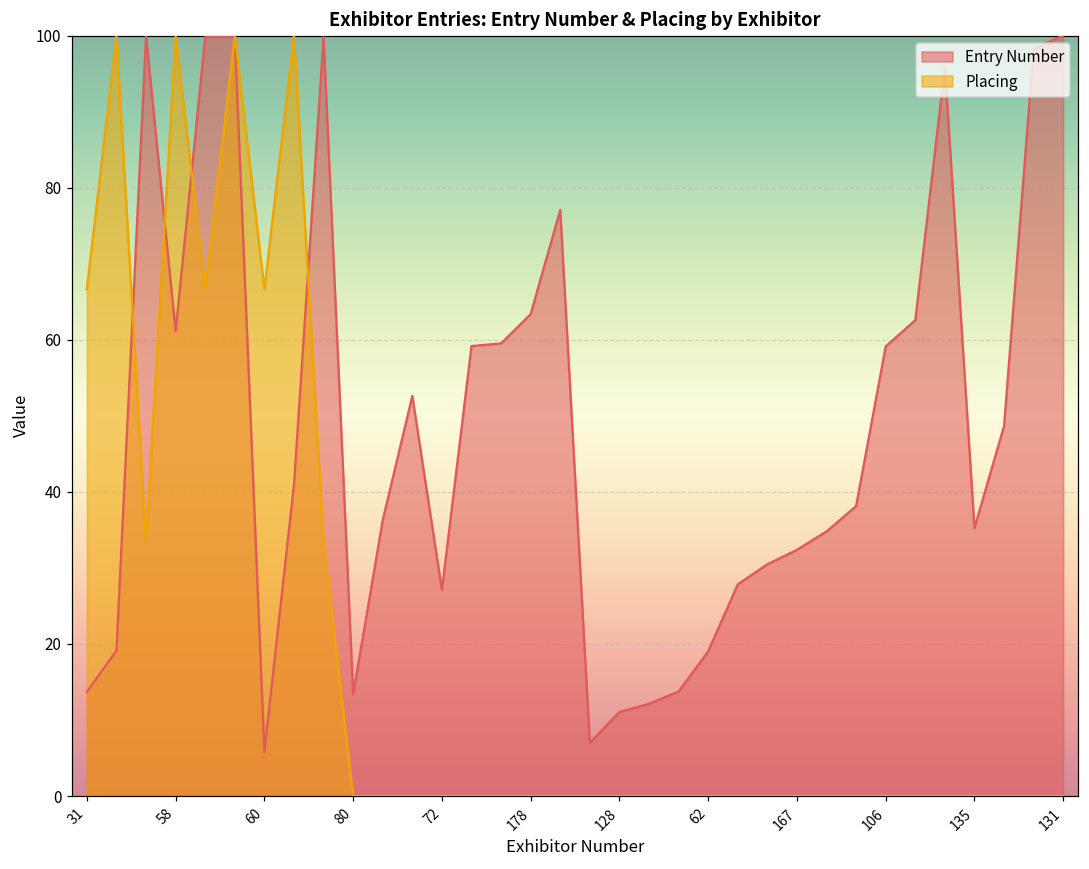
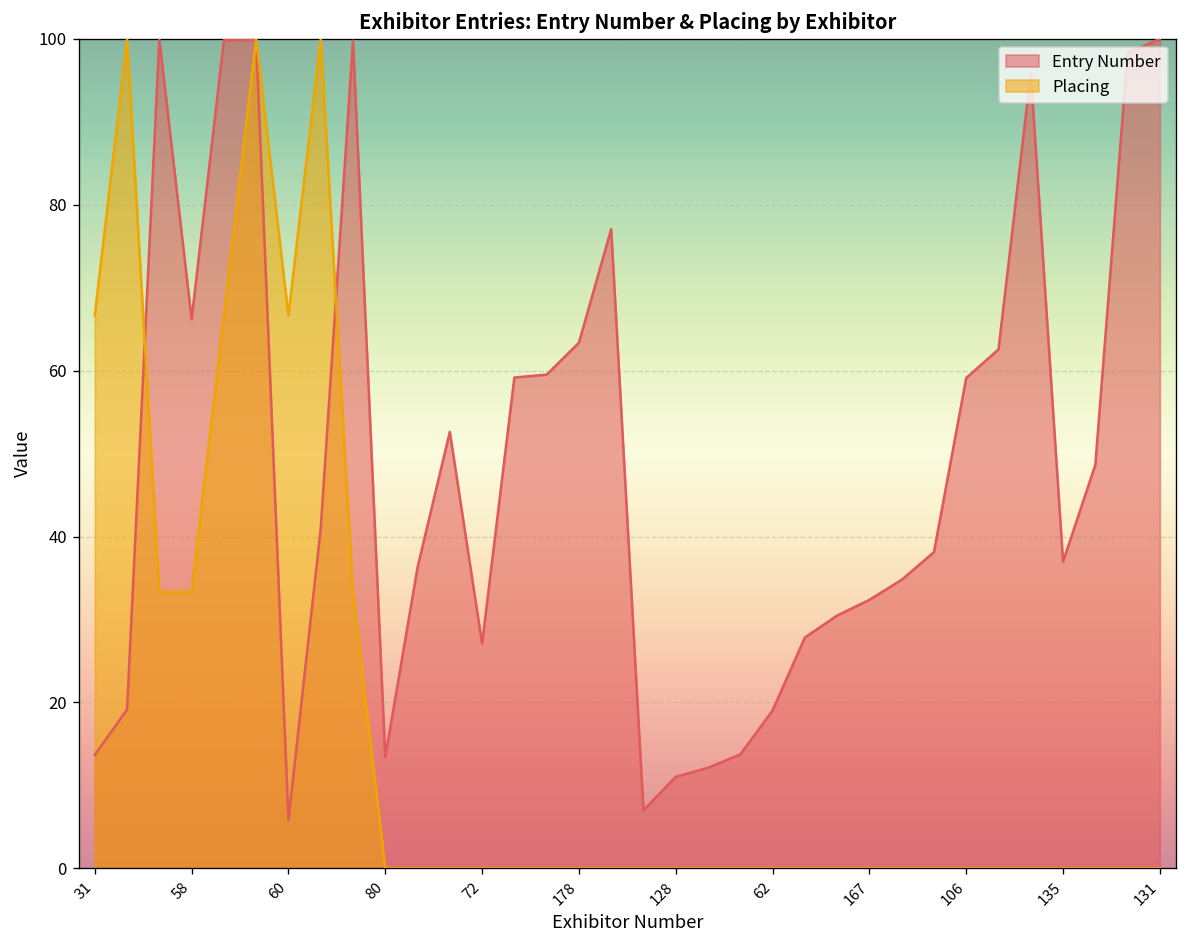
Entry Number, 58: 61 -> 66
Placing, 58: 100 -> 33
Entry Number, 135: 35 -> 37
